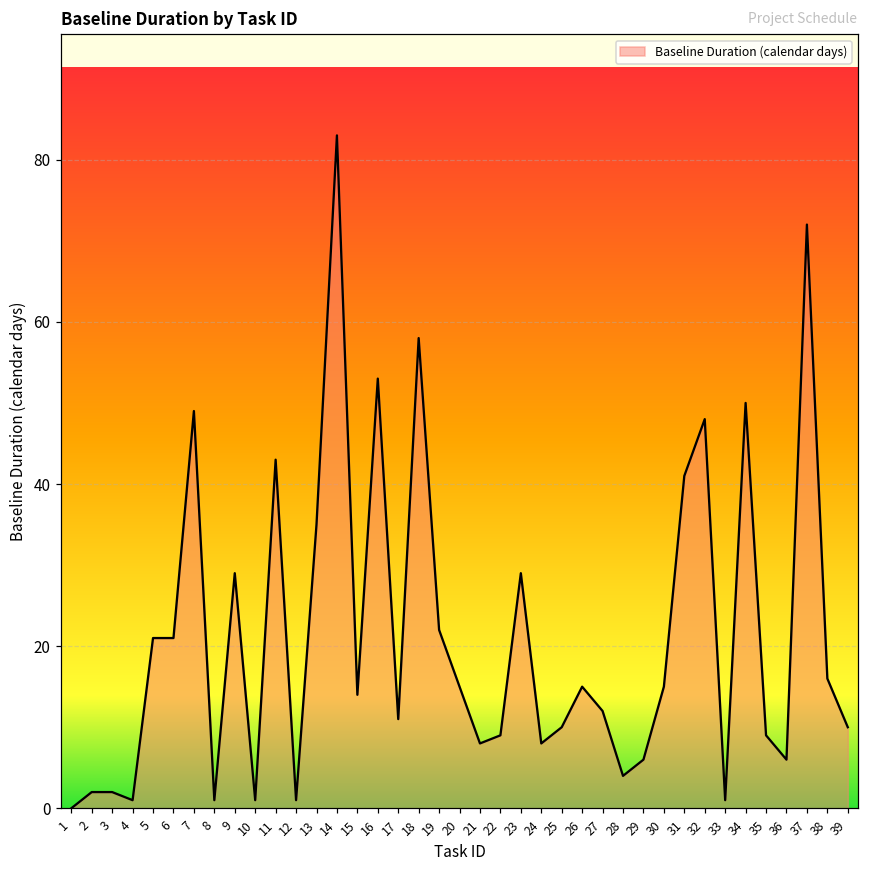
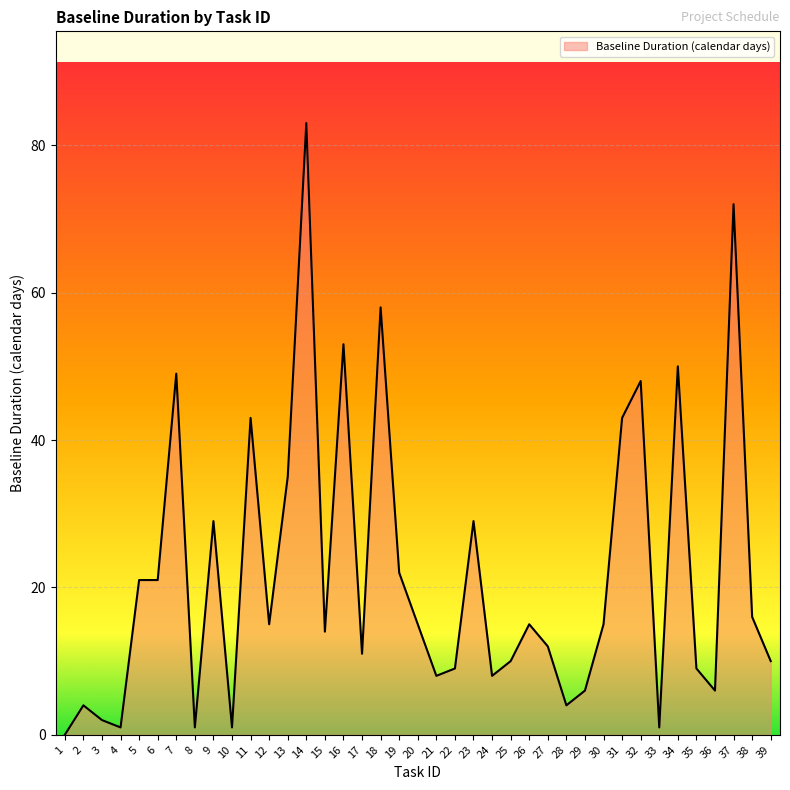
2: 2 -> 4
12: 1 -> 15
31: 41 -> 43
